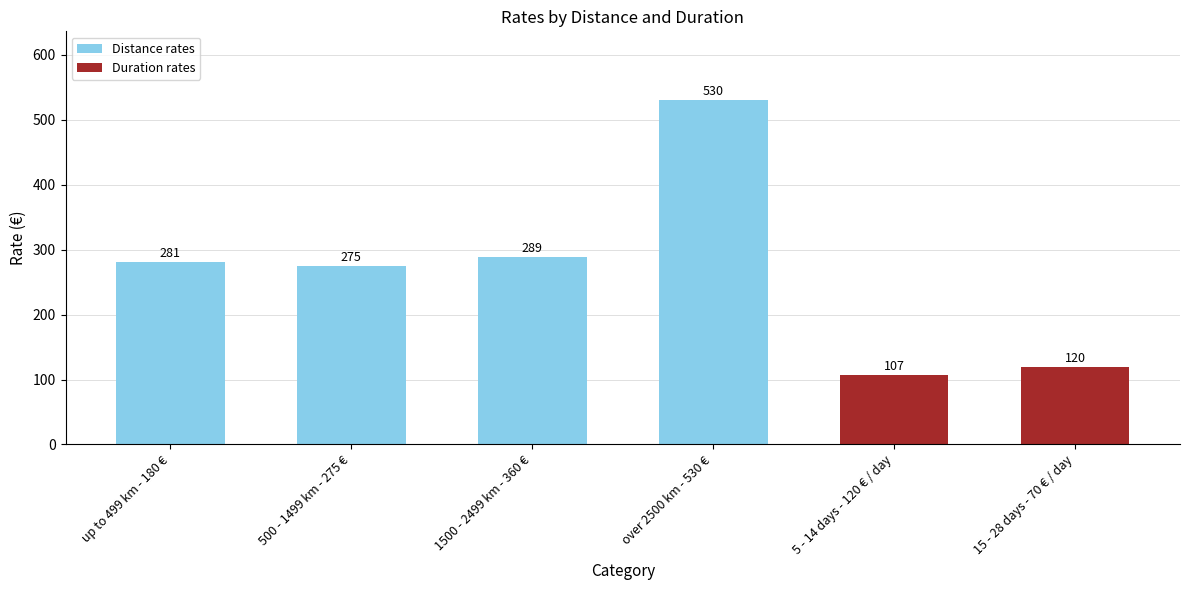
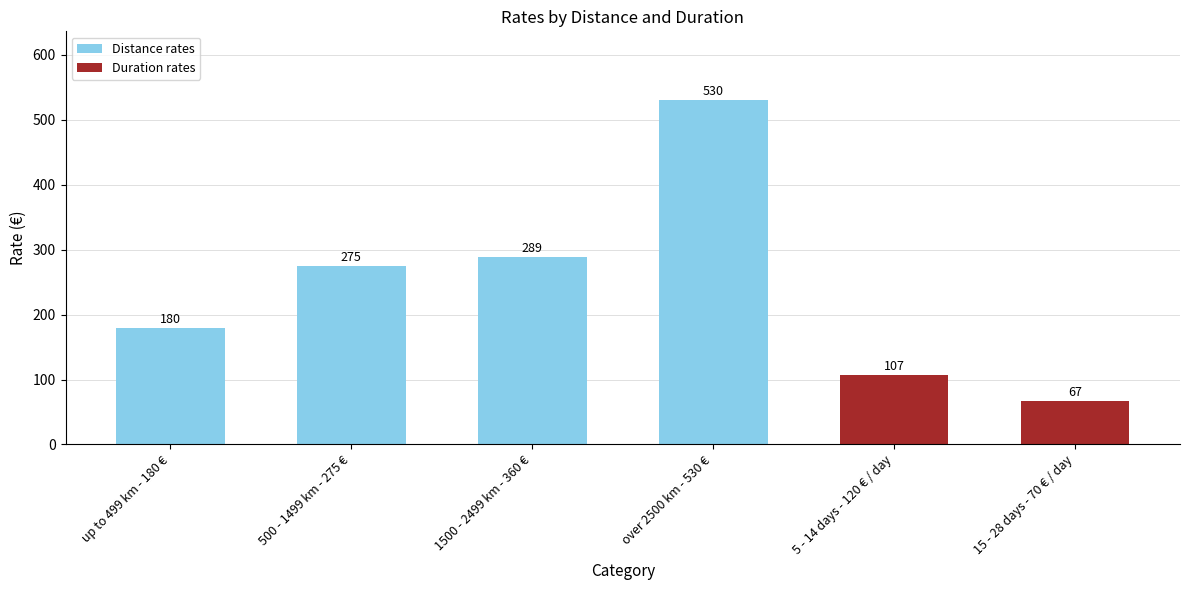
up to 499 km - 180 €: 281 -> 180
15 - 28 days - 70 € / day: 120 -> 67
